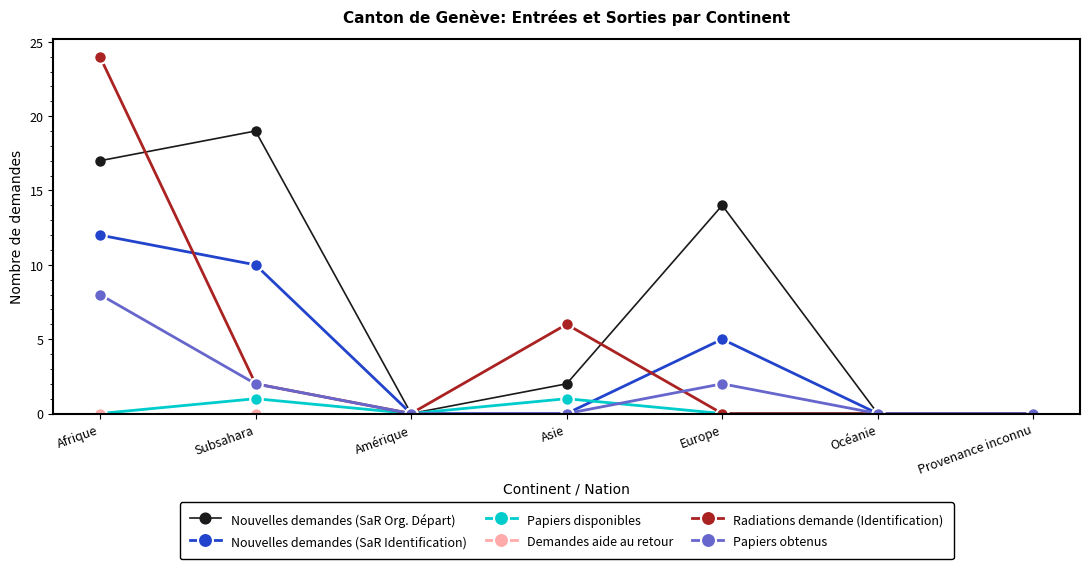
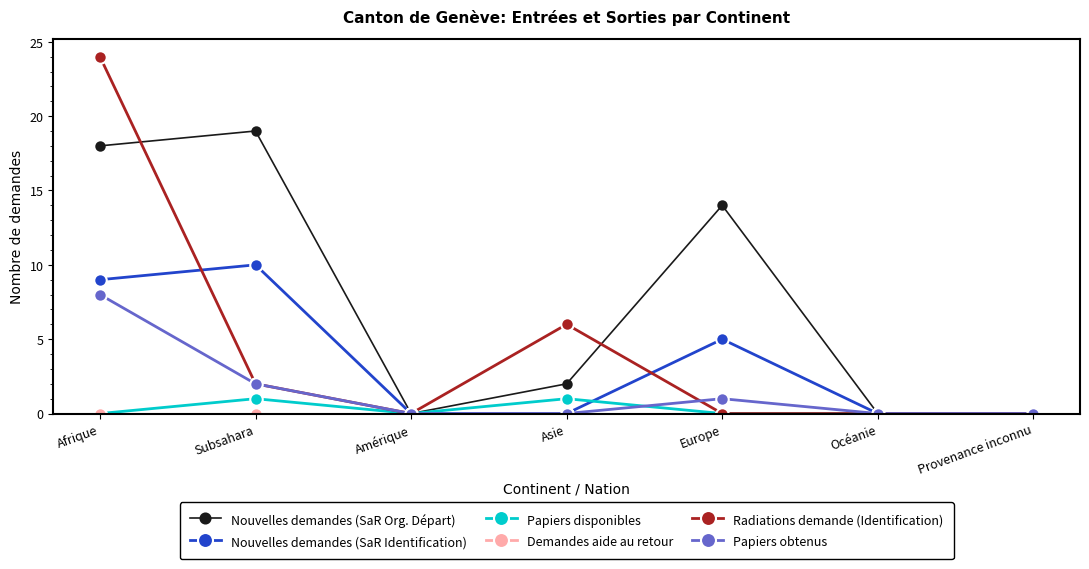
Nouvelles demandes (SaR Org. Départ), Afrique: 17 -> 18
Nouvelles demandes (SaR Identification), Afrique: 12 -> 9
Papiers obtenus, Europe: 2 -> 1
